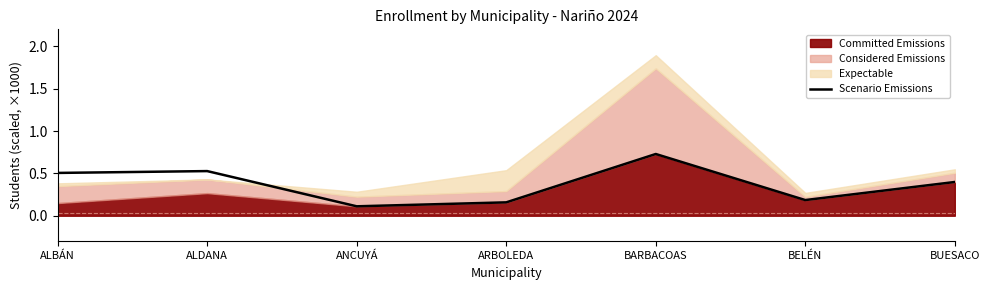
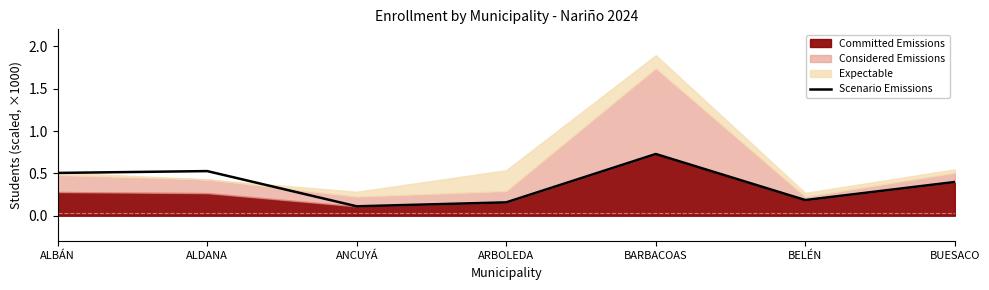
Committed Emissions, ALBÁN: 0.1 -> 0.3
